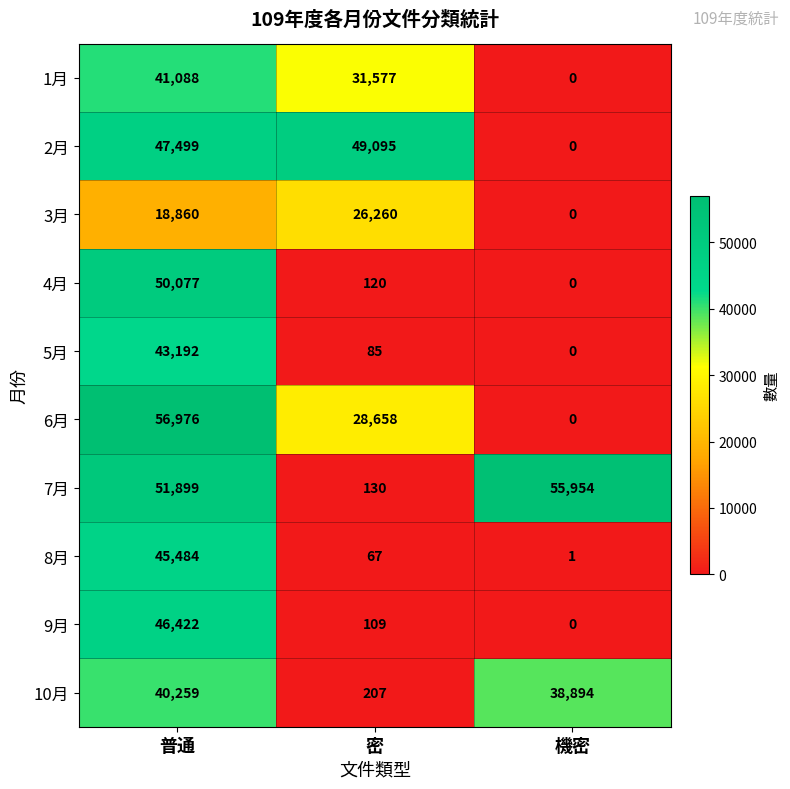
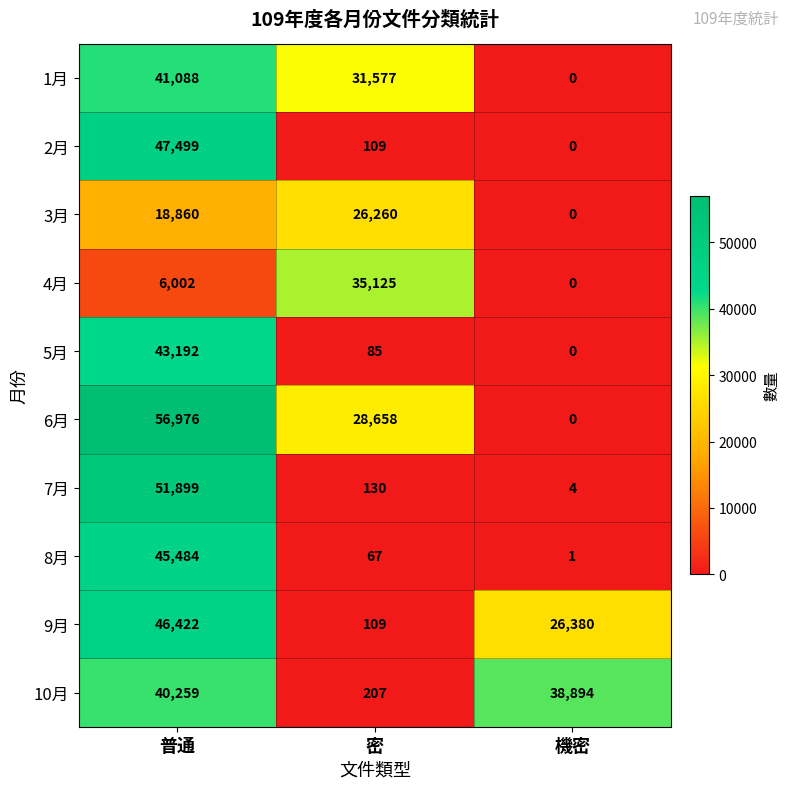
2月, 密: 49,095 -> 109
4月, 普通: 50,077 -> 6,002
4月, 密: 120 -> 35,125
7月, 機密: 55,954 -> 4
9月, 機密: 0 -> 26,380
